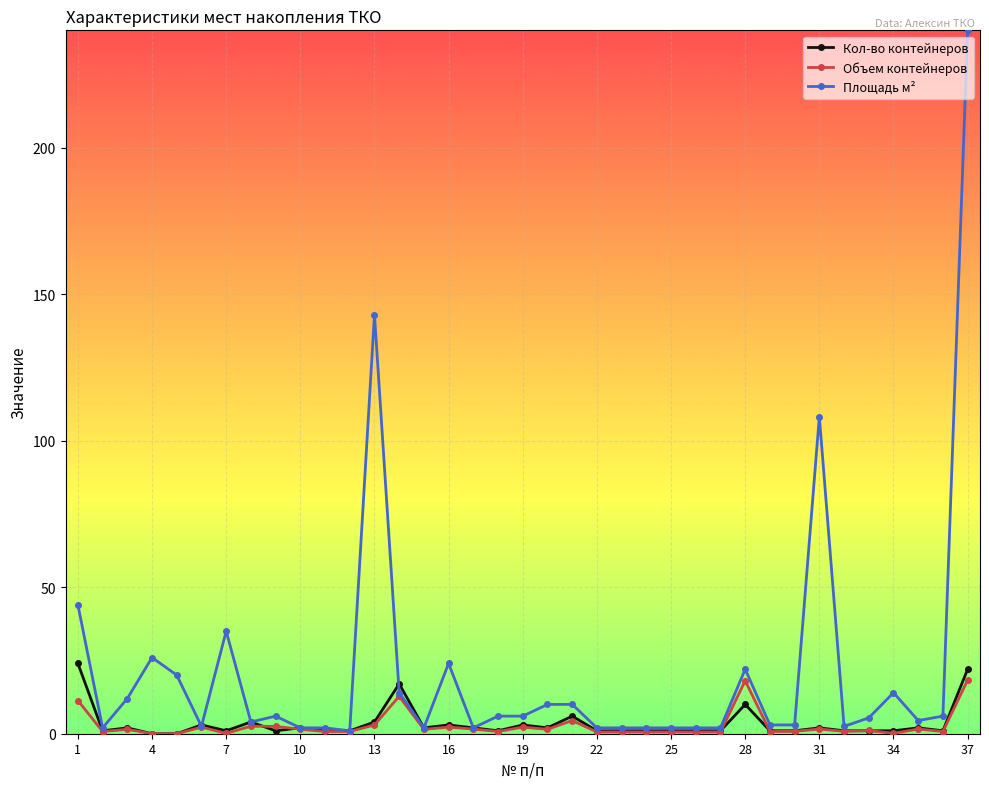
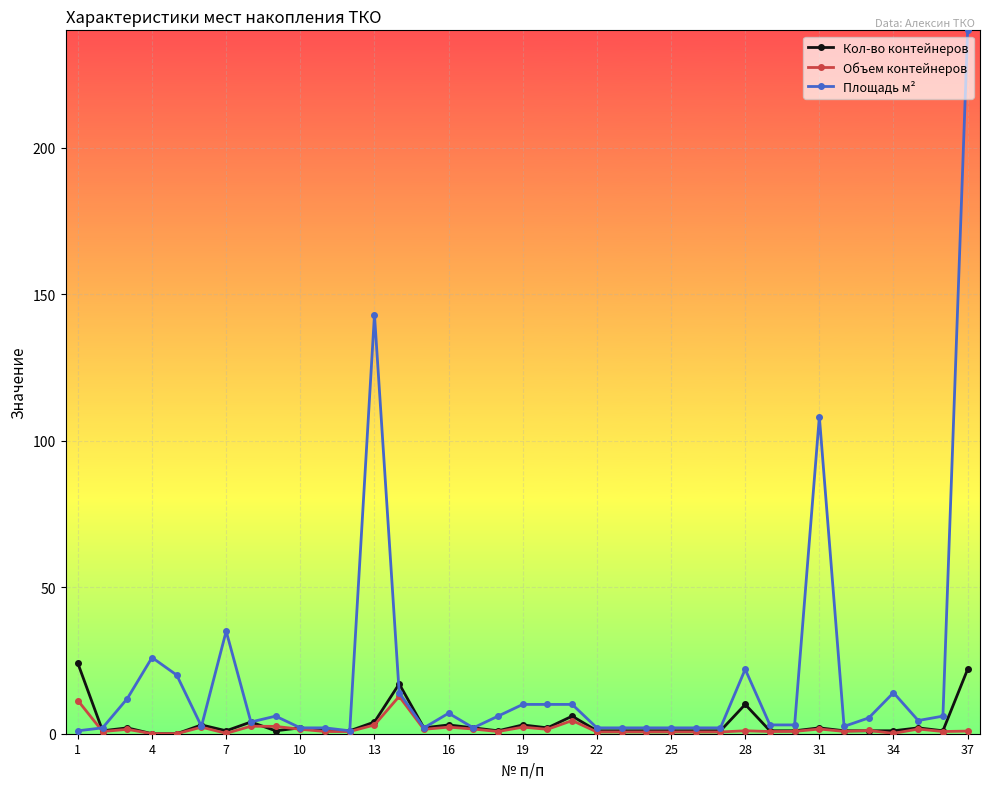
Площадь м², 1: 44 -> 1
Площадь м², 16: 24 -> 7
Площадь м², 19: 6 -> 10
Объем контейнеров, 28: 18 -> 1
Объем контейнеров, 37: 18 -> 1
